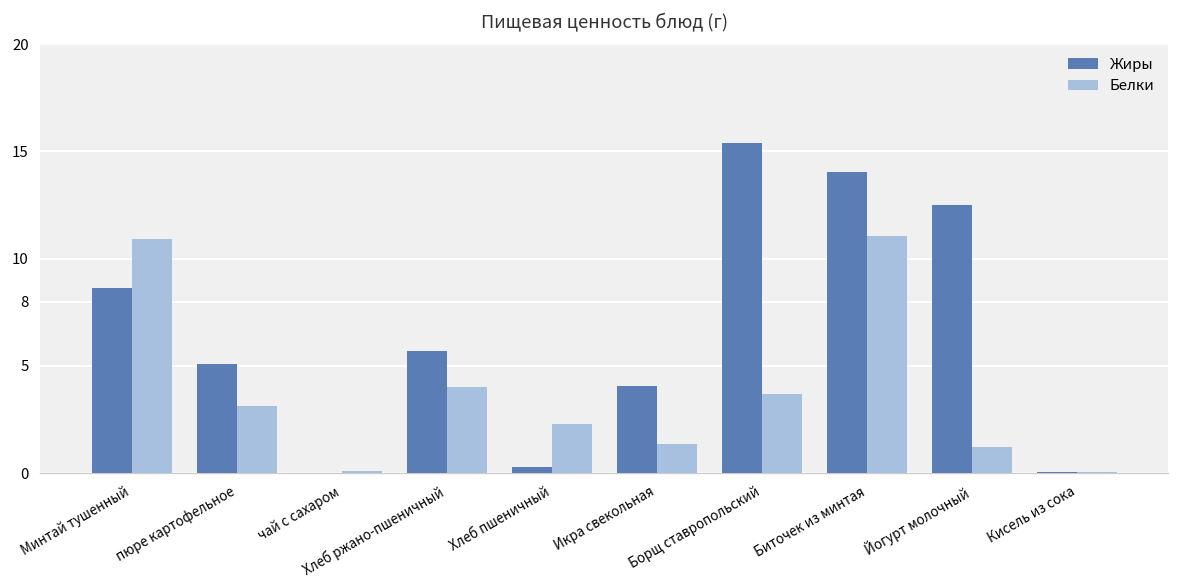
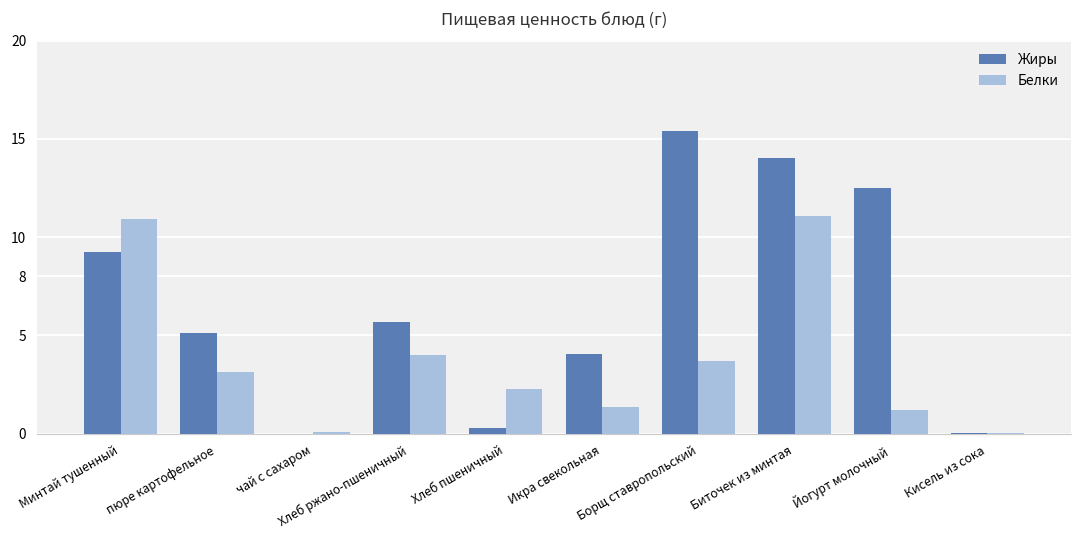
Жиры, Минтай тушенный: 8.6 -> 9.3
